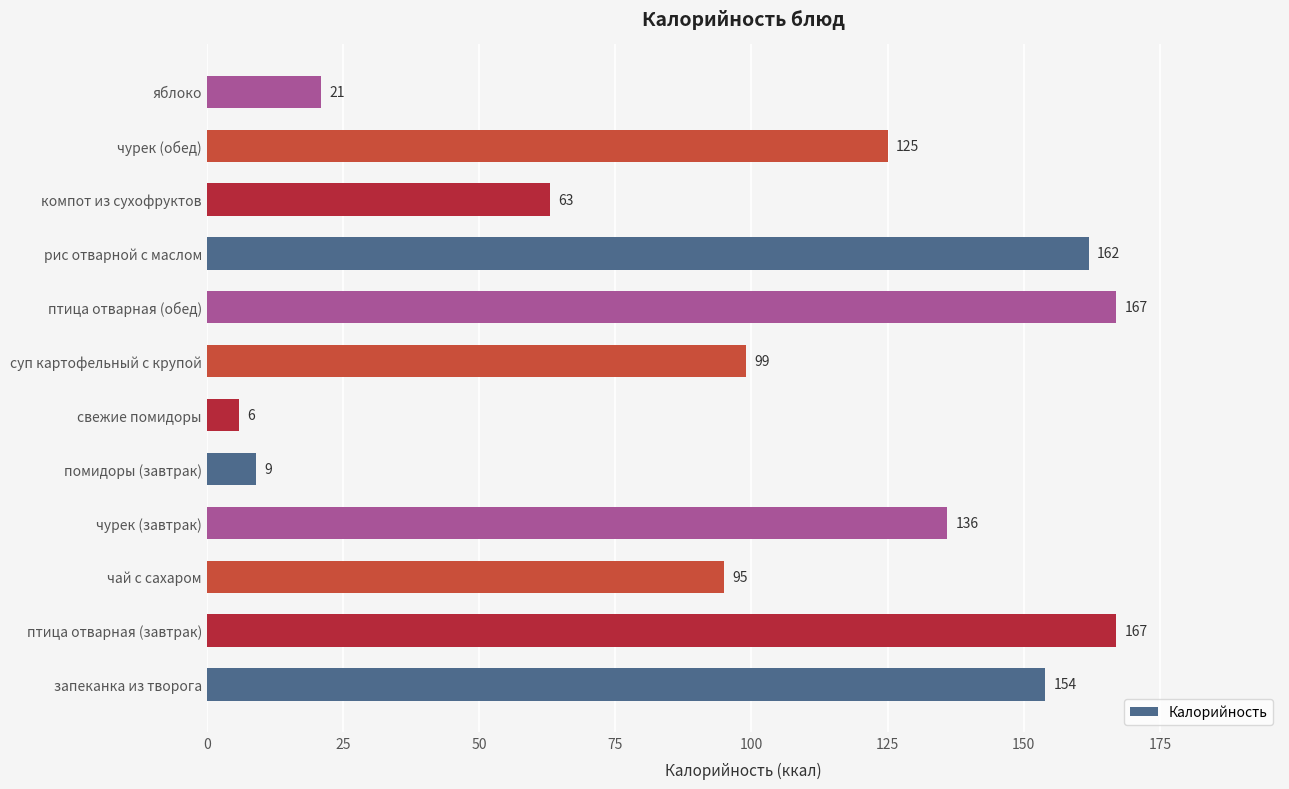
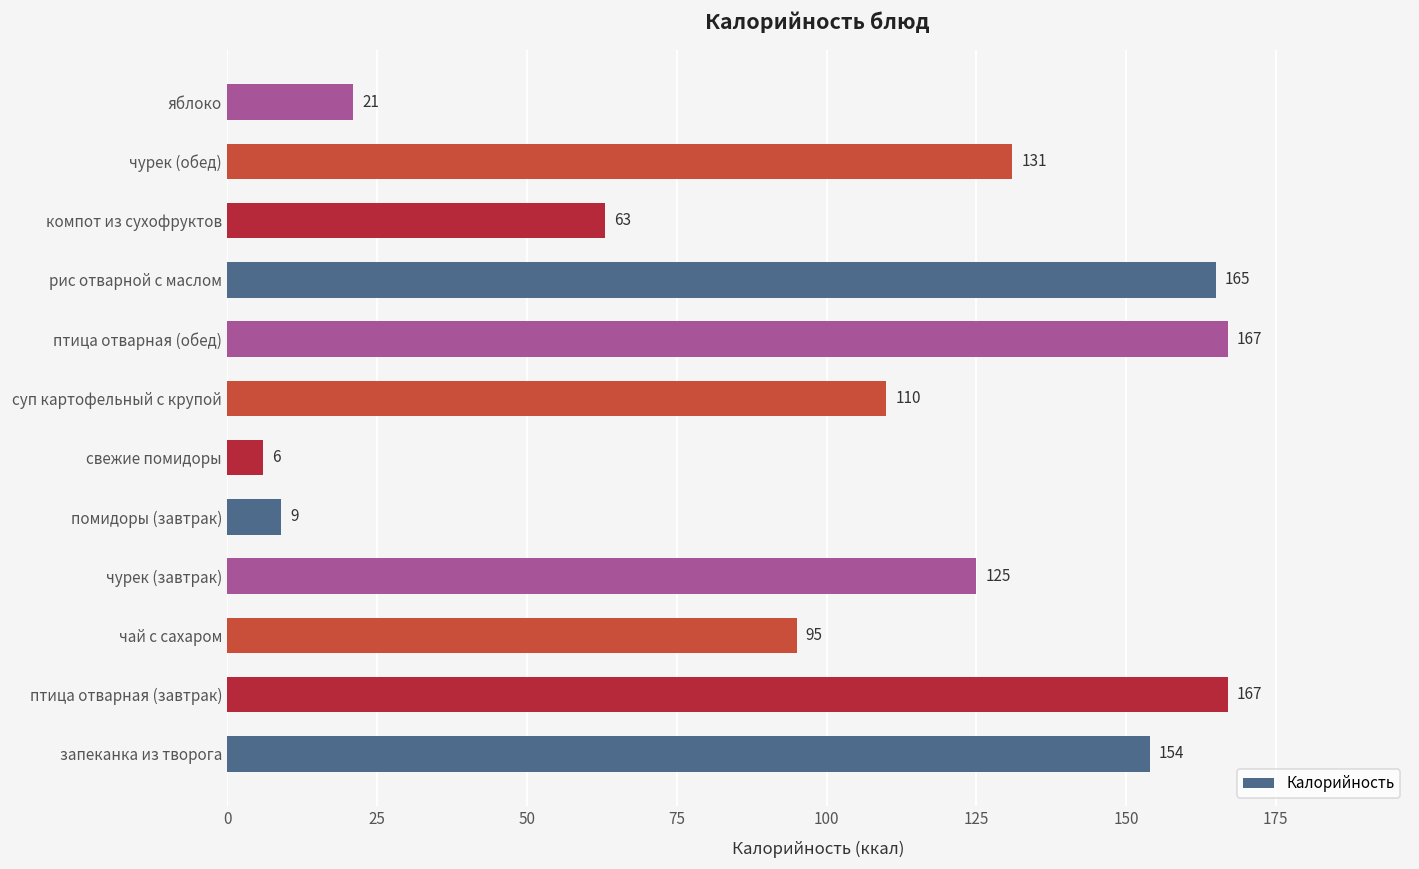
чурек (обед): 125 -> 131
рис отварной с маслом: 162 -> 165
суп картофельный с крупой: 99 -> 110
чурек (завтрак): 136 -> 125
